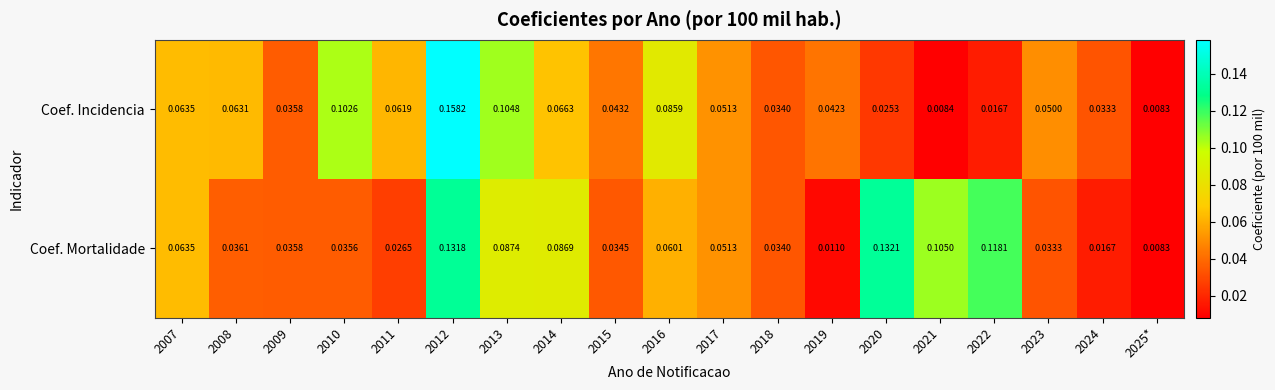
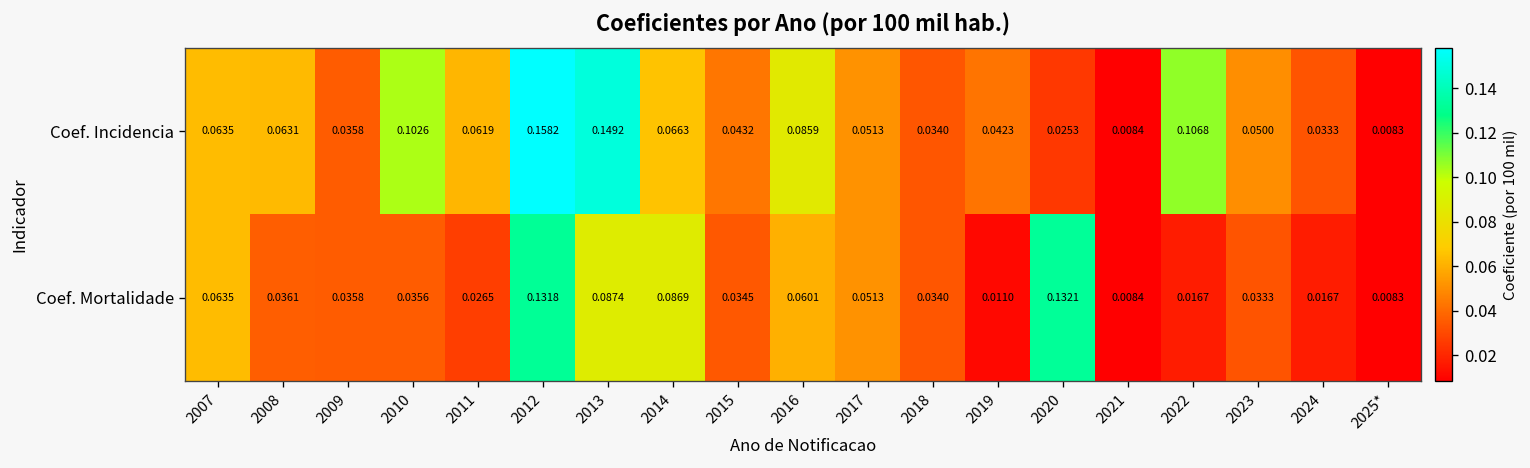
Coef. Incidencia, 2013: 0.1048 -> 0.1492
Coef. Incidencia, 2022: 0.0167 -> 0.1068
Coef. Mortalidade, 2021: 0.1050 -> 0.0084
Coef. Mortalidade, 2022: 0.1181 -> 0.0167
